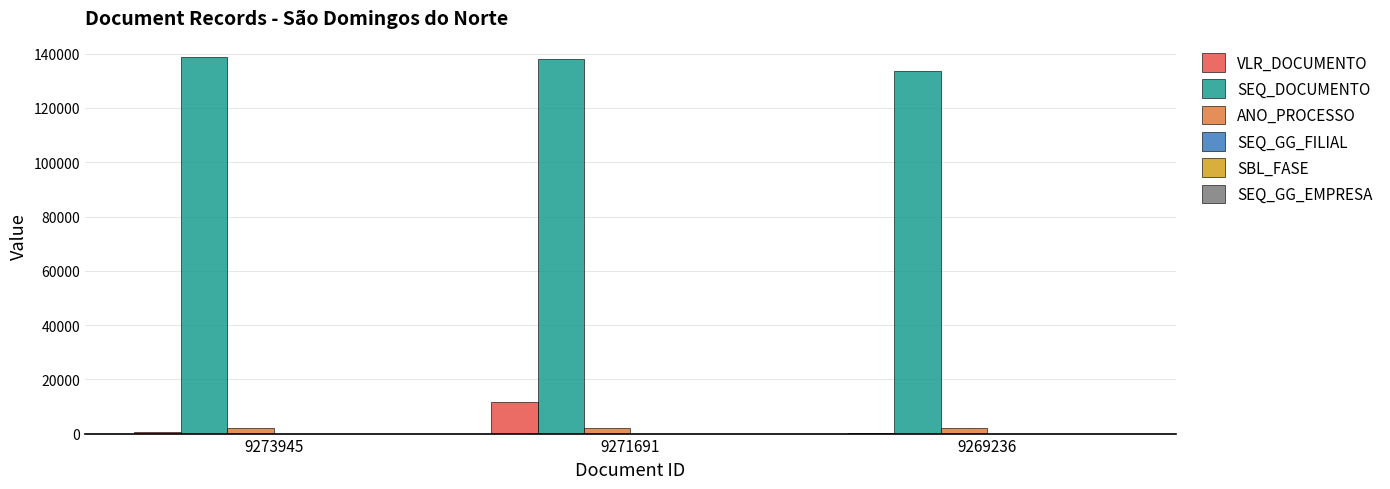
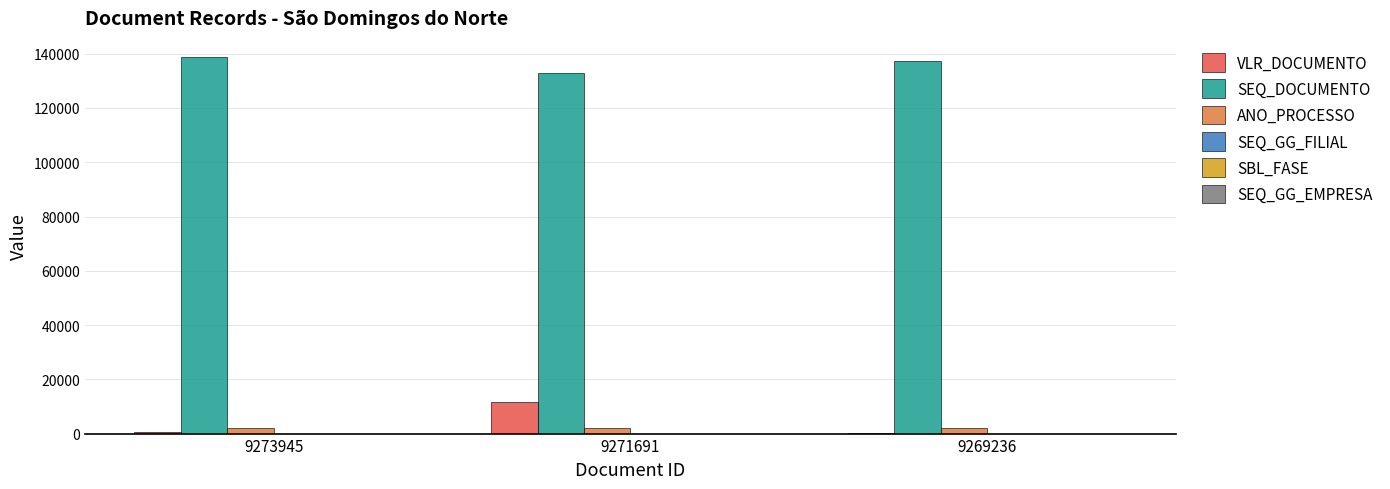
SEQ_DOCUMENTO, 9271691: 138000 -> 133000
SEQ_DOCUMENTO, 9269236: 133000 -> 137000
